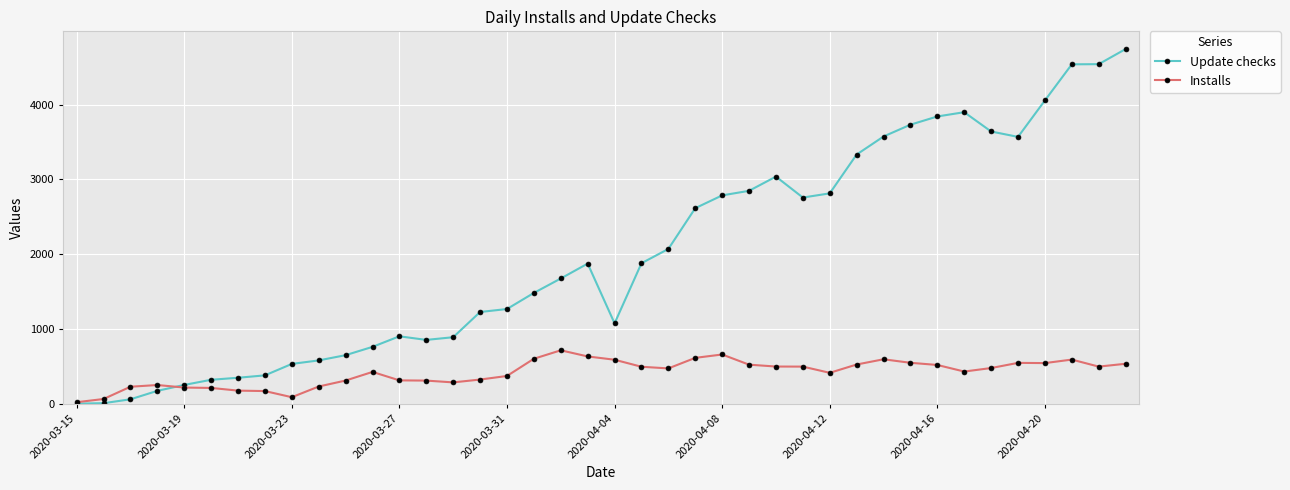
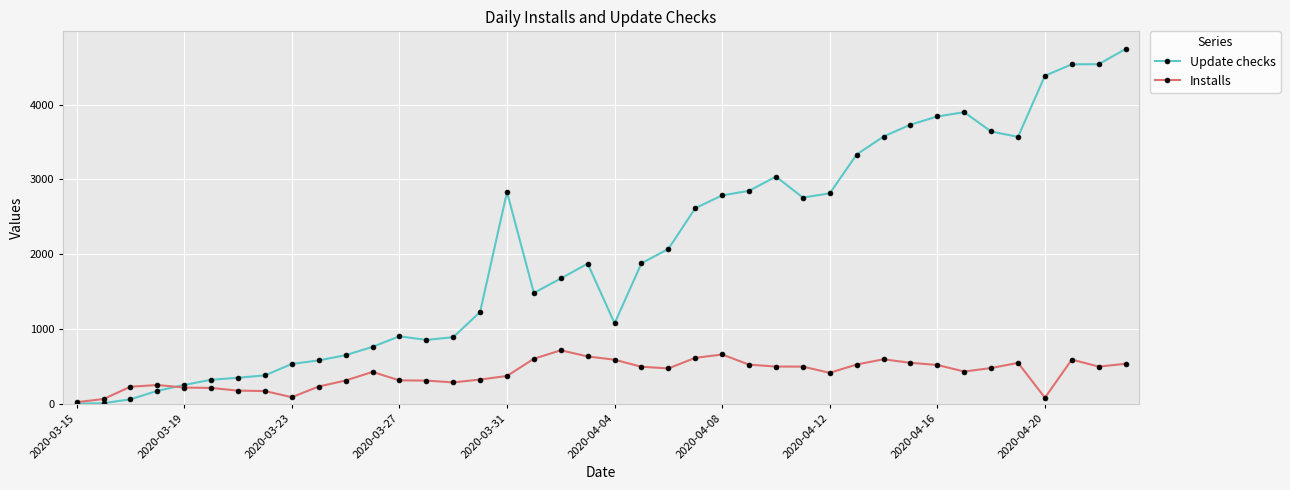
Update checks, 2020-03-31: 1300 -> 2800
Update checks, 2020-04-20: 4100 -> 4400
Installs, 2020-04-20: 500 -> 100
